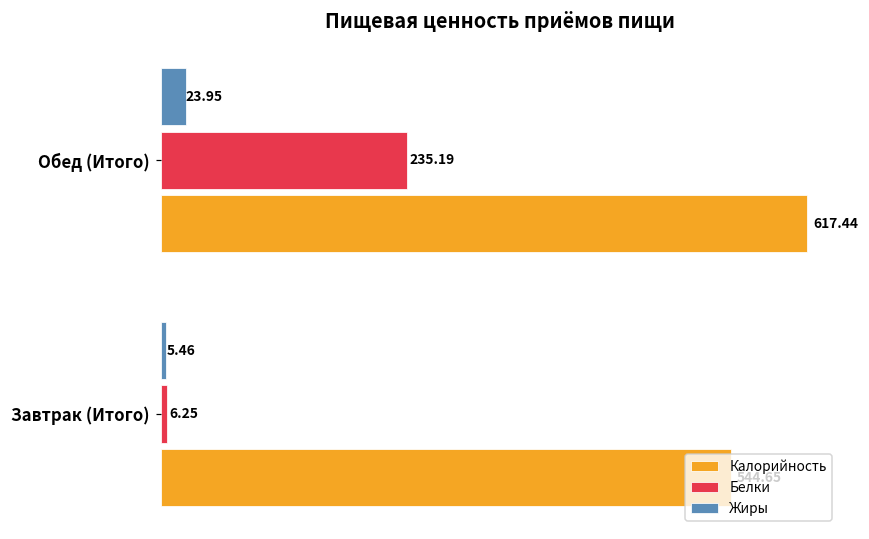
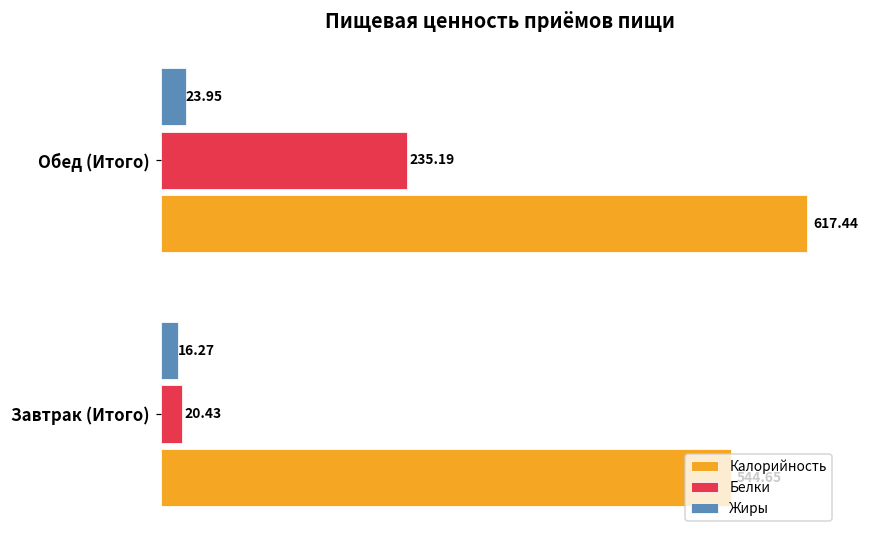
Жиры, Завтрак (Итого): 5.46 -> 16.27
Белки, Завтрак (Итого): 6.25 -> 20.43
